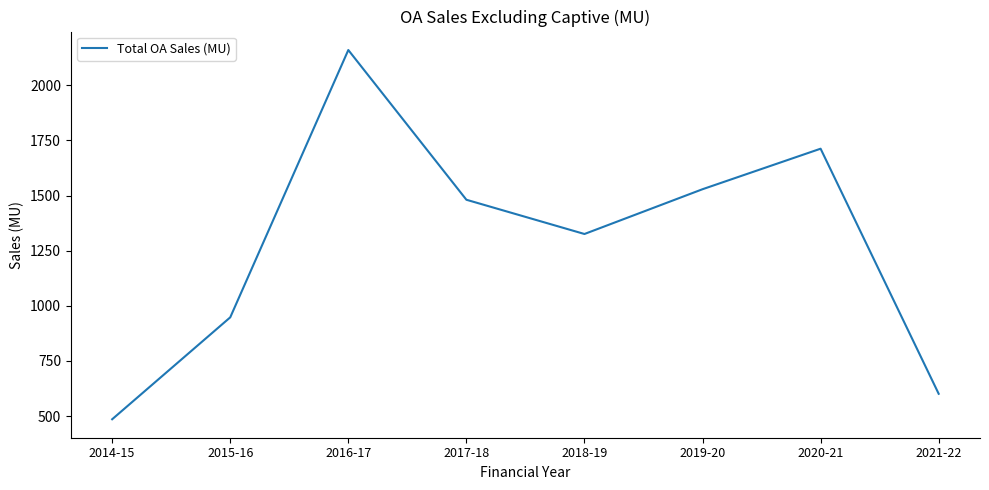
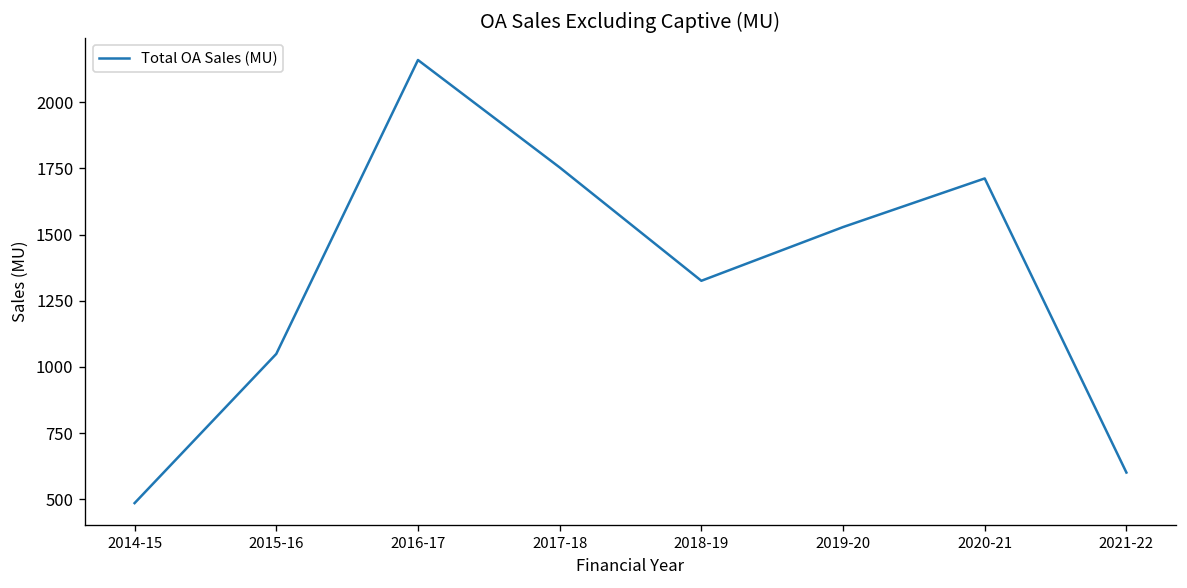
2015-16: 950 -> 1050
2017-18: 1480 -> 1750
